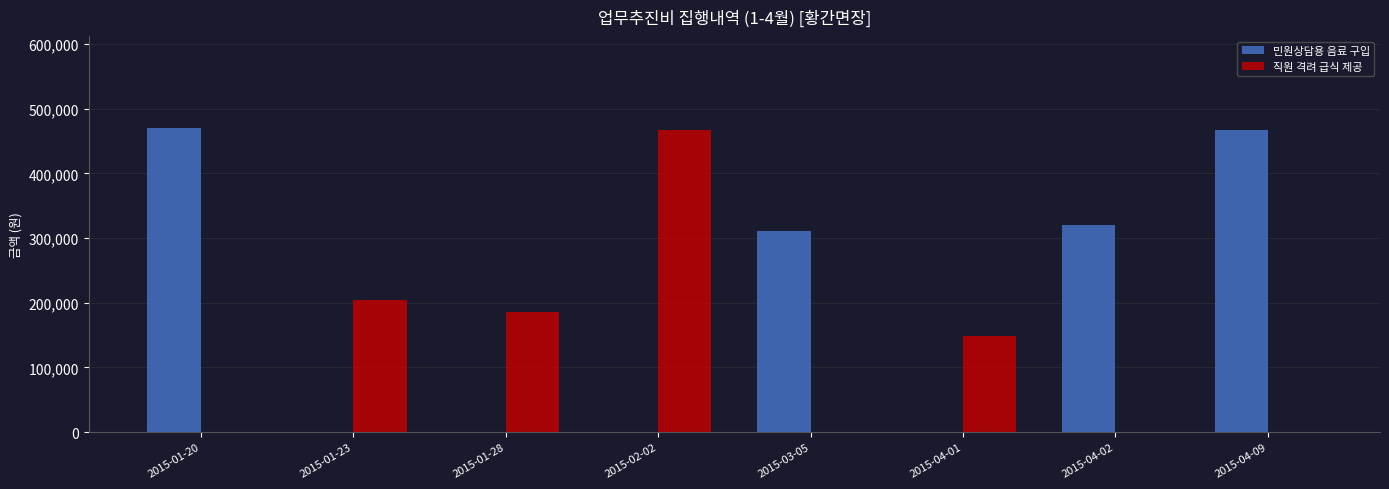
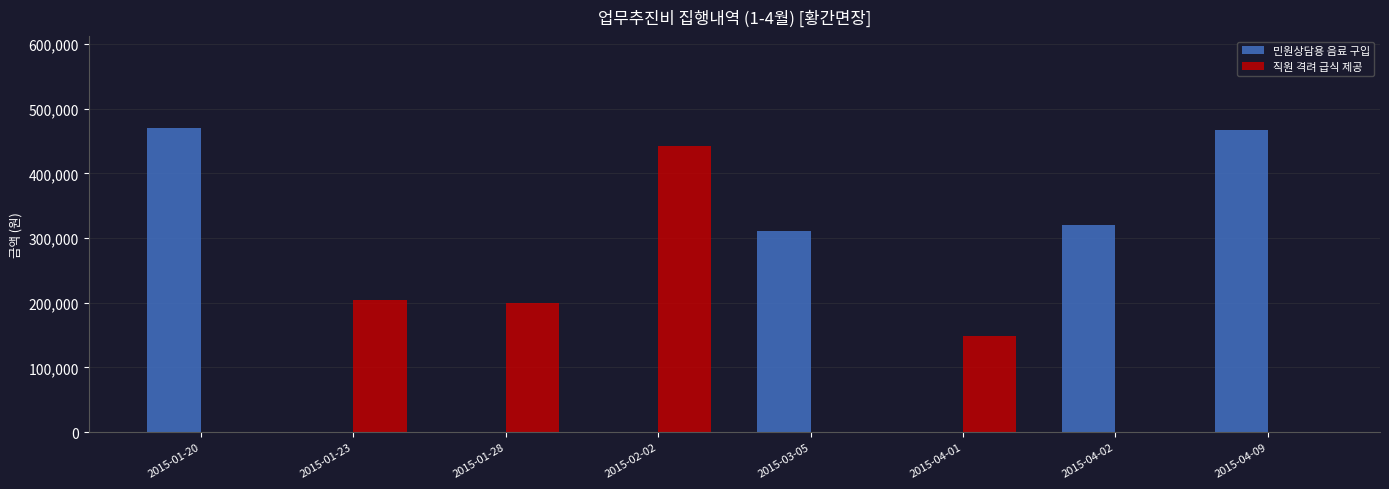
직원 격려 급식 제공, 2015-01-28: 180,000 -> 200,000
직원 격려 급식 제공, 2015-02-02: 470,000 -> 440,000
